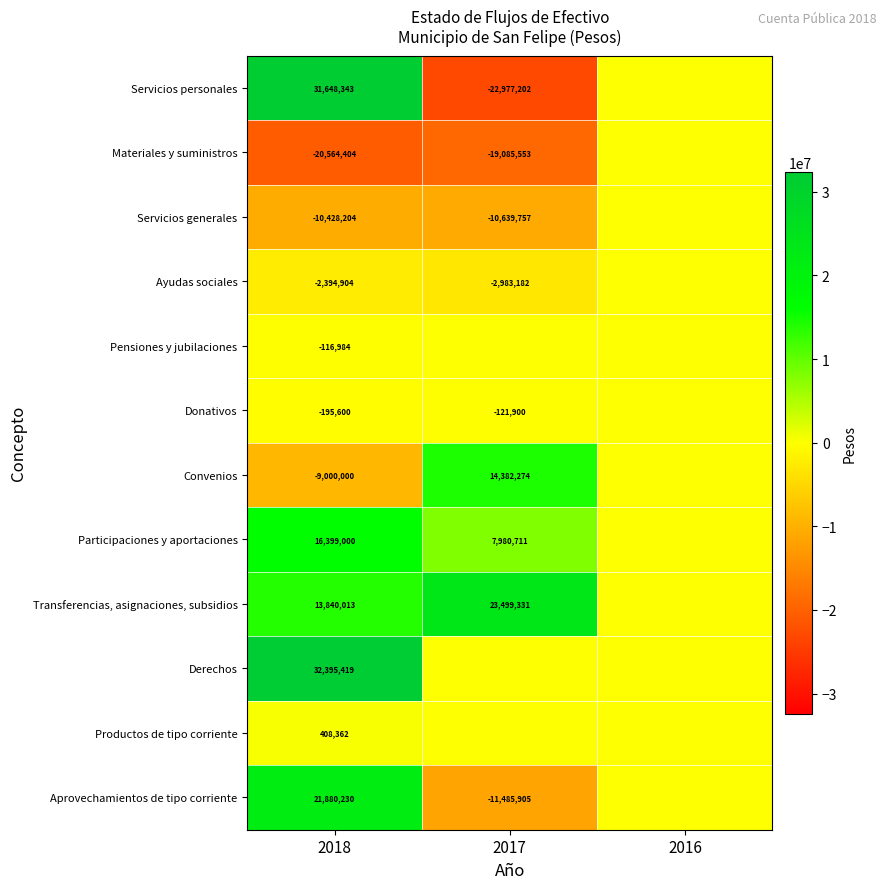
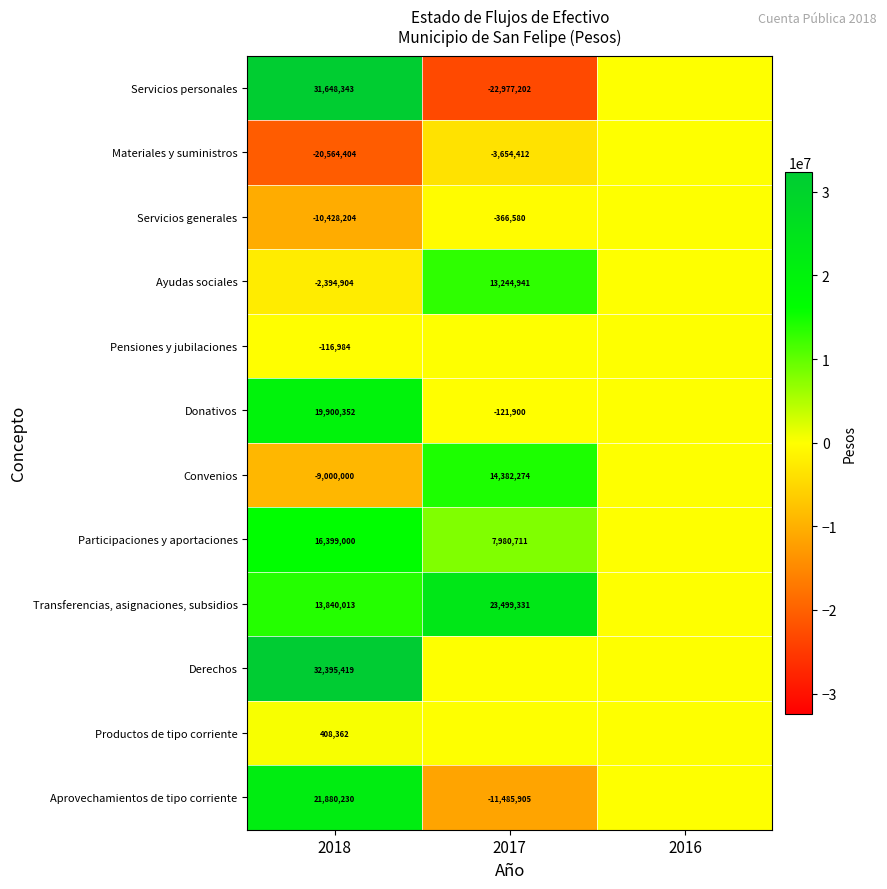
Materiales y suministros, 2017: -19,085,553 -> -3,654,412
Servicios generales, 2017: -10,639,757 -> -366,580
Ayudas sociales, 2017: -2,983,182 -> 13,244,941
Donativos, 2018: -195,600 -> 19,900,352
